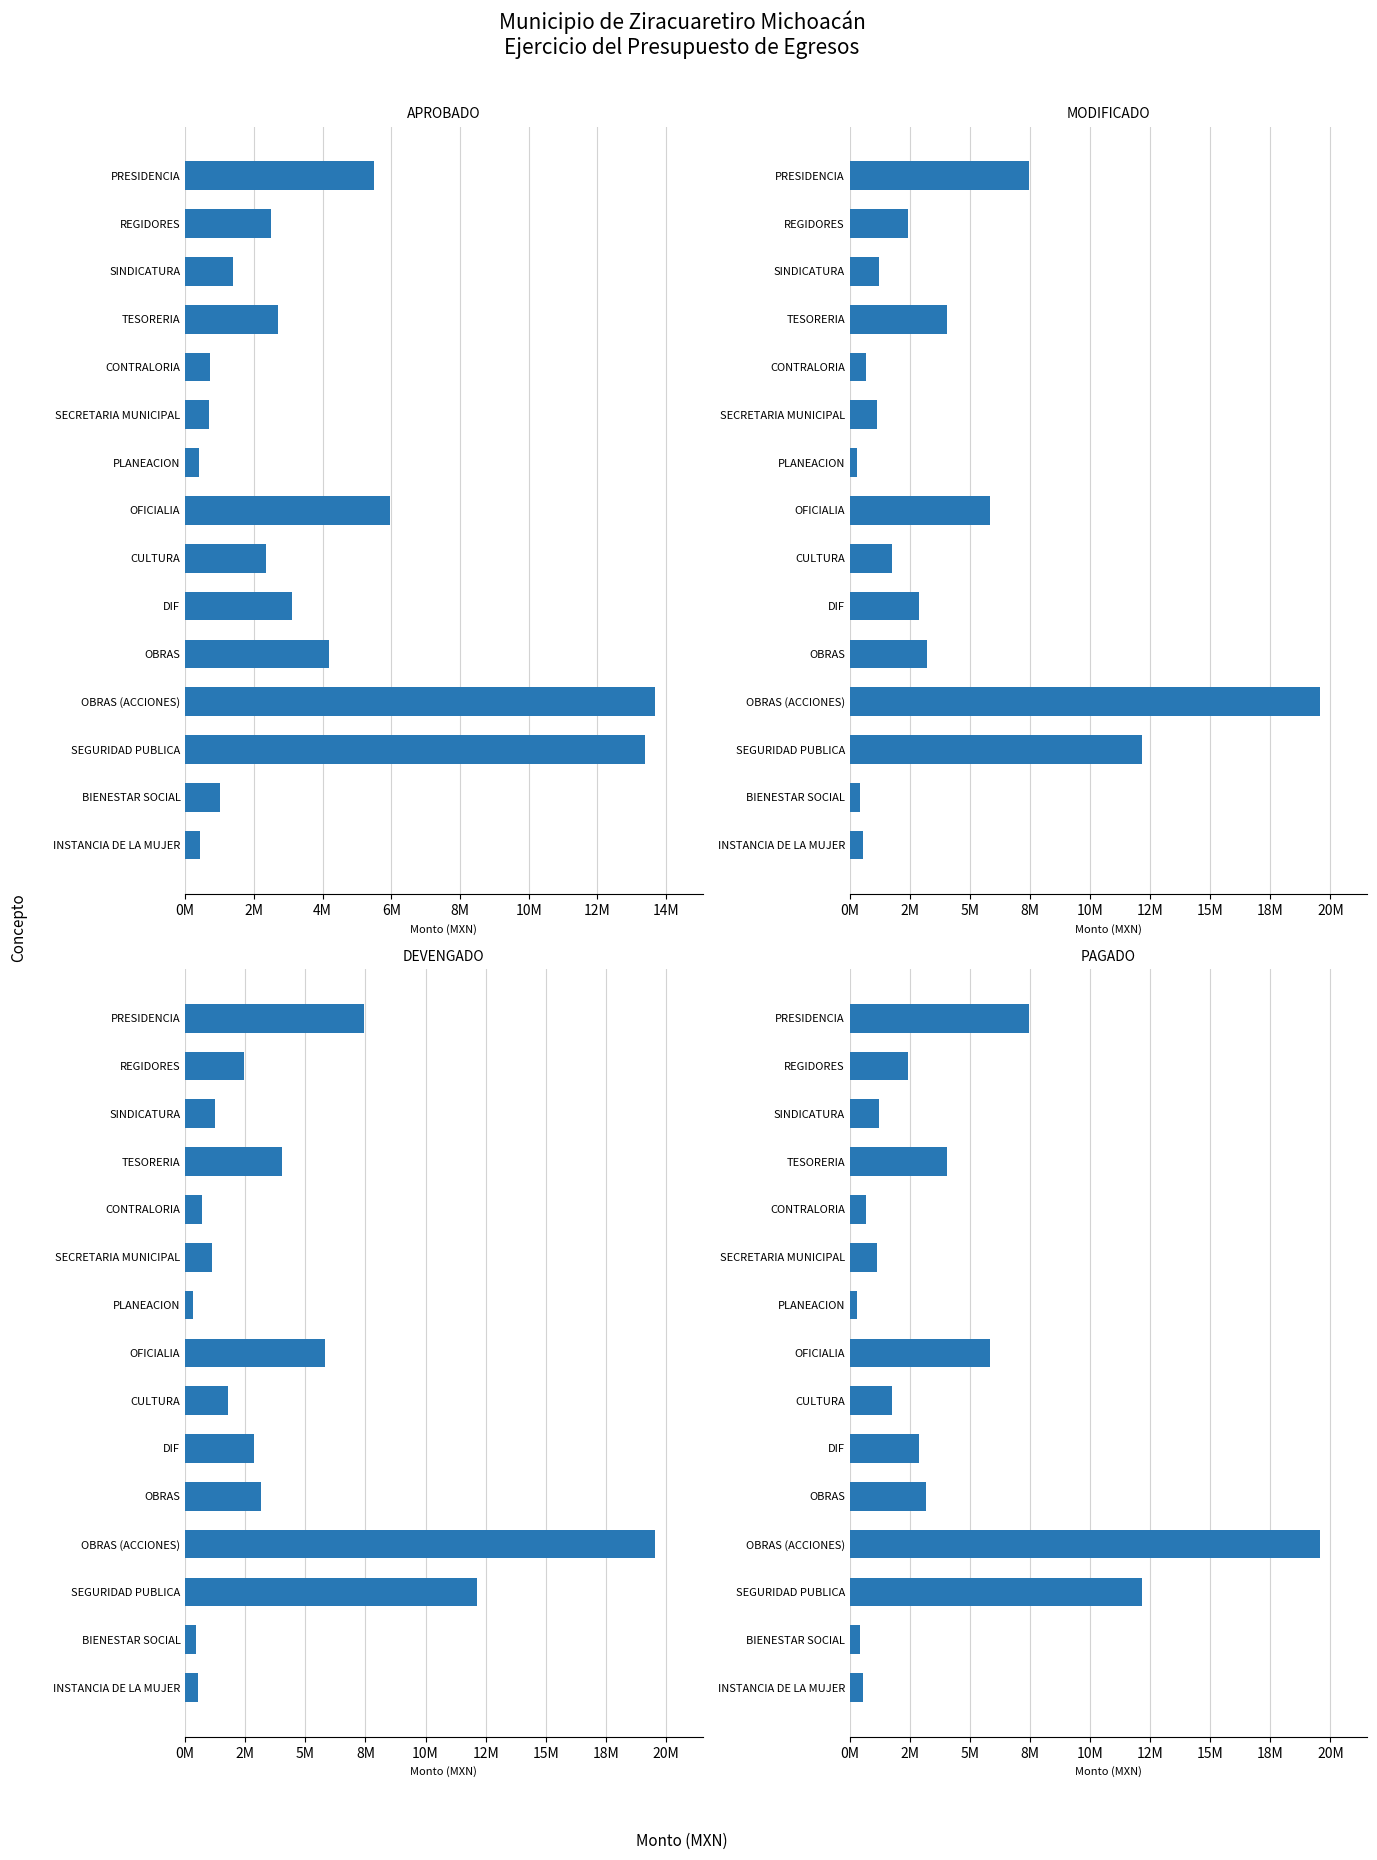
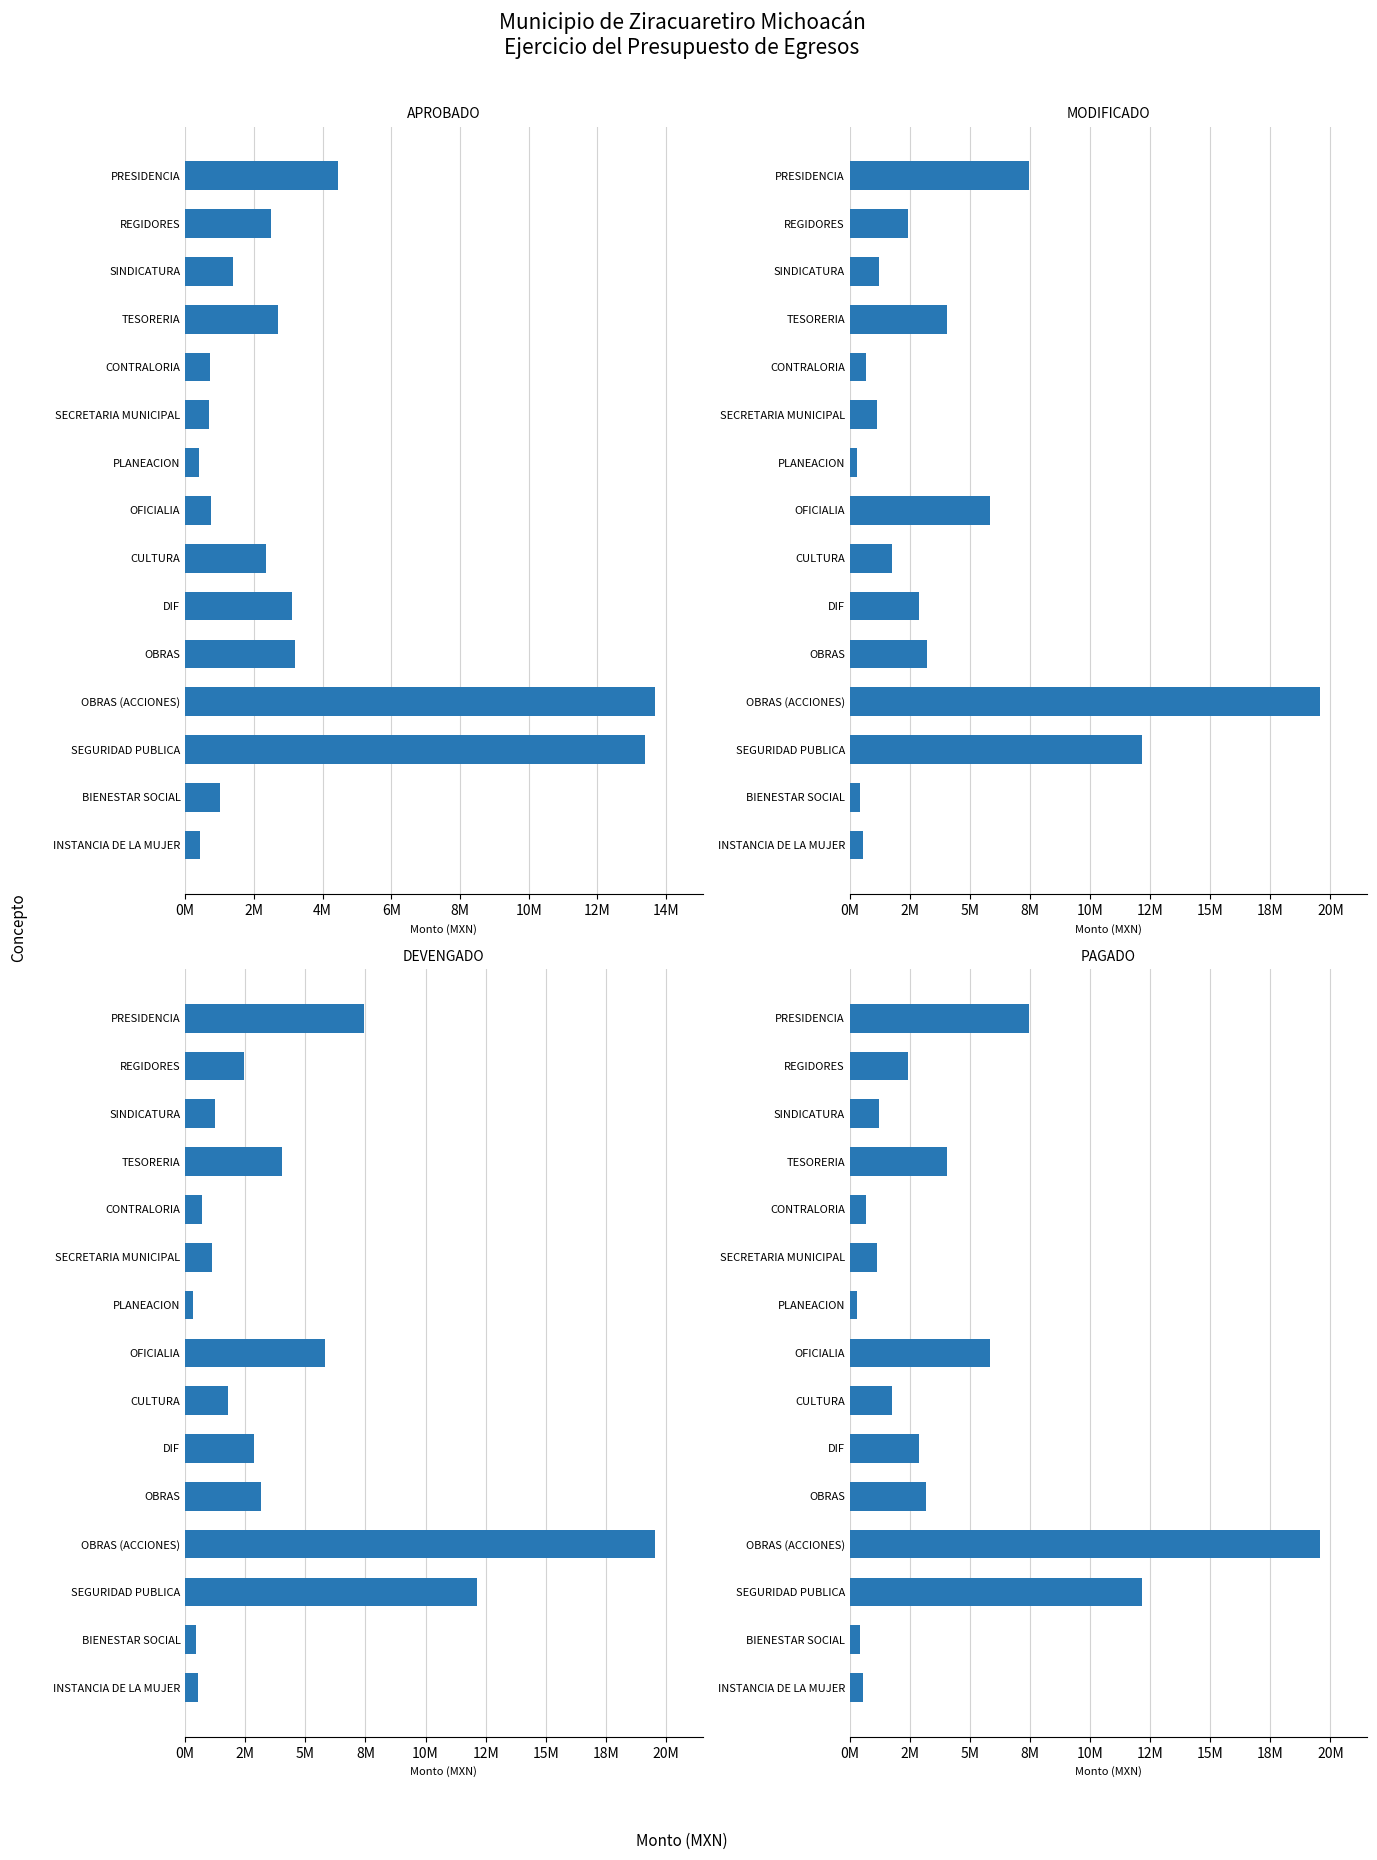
APROBADO, PRESIDENCIA: 5500000 -> 4400000
APROBADO, OFICIALIA: 6000000 -> 800000
APROBADO, OBRAS: 4200000 -> 3200000
